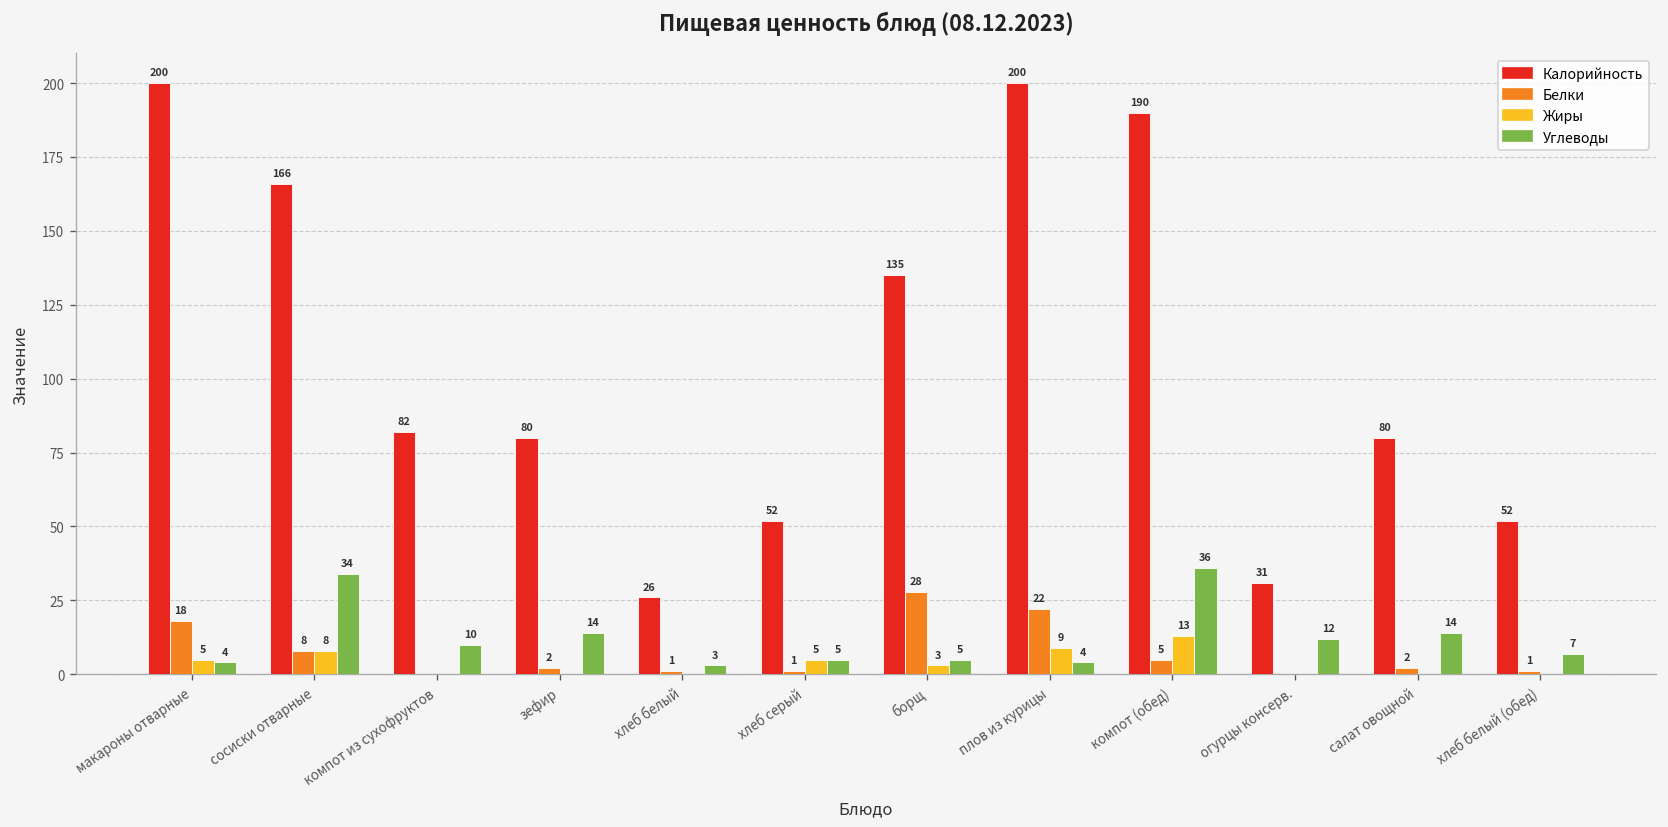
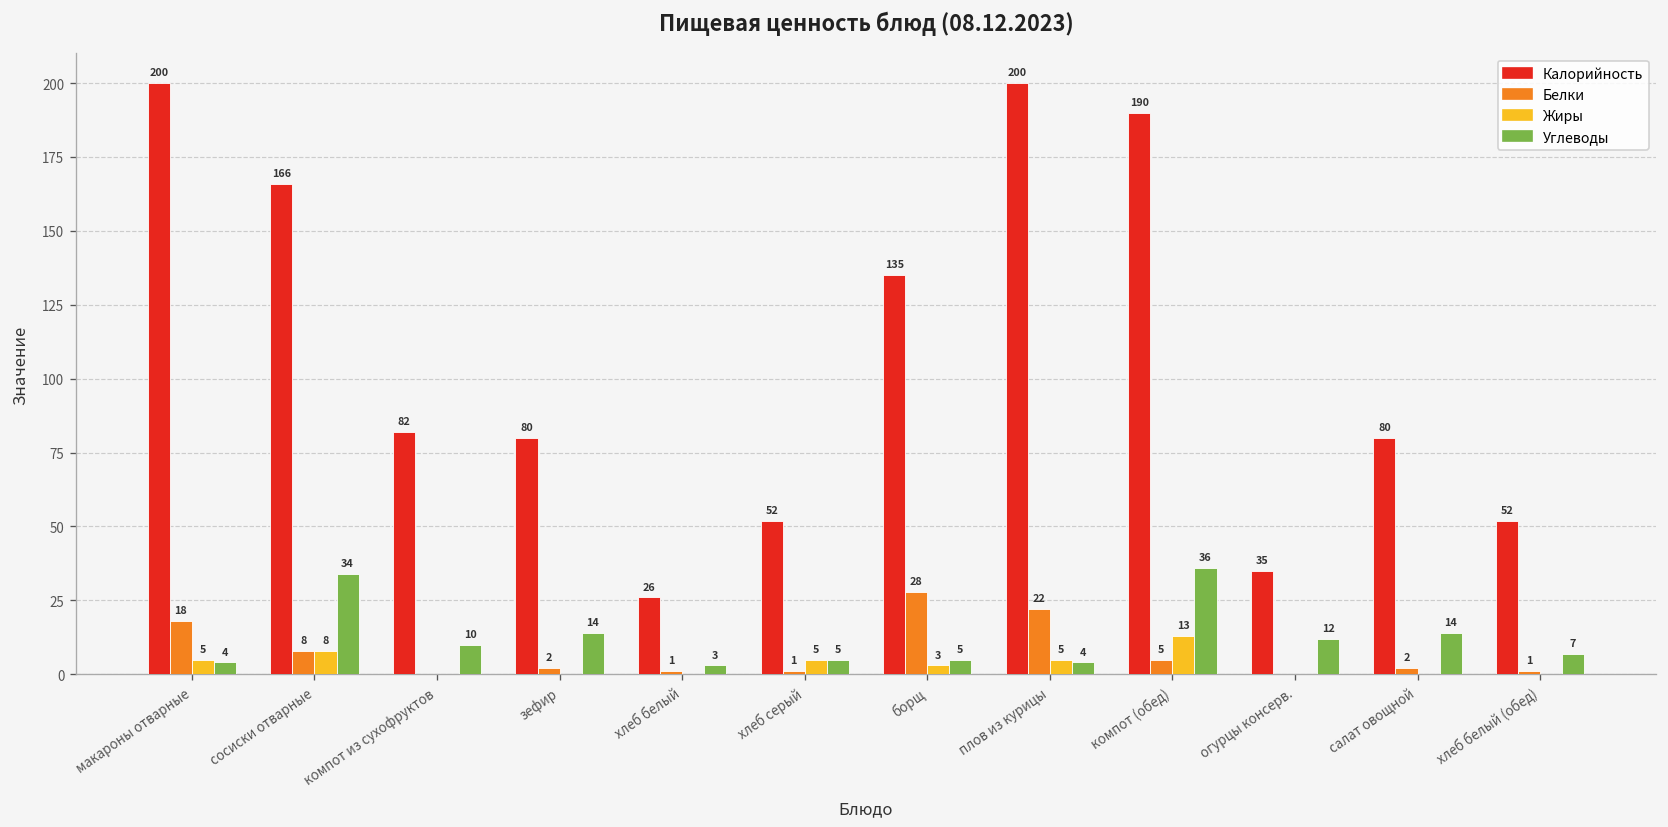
Жиры, плов из курицы: 9 -> 5
Калорийность, огурцы консерв.: 31 -> 35
